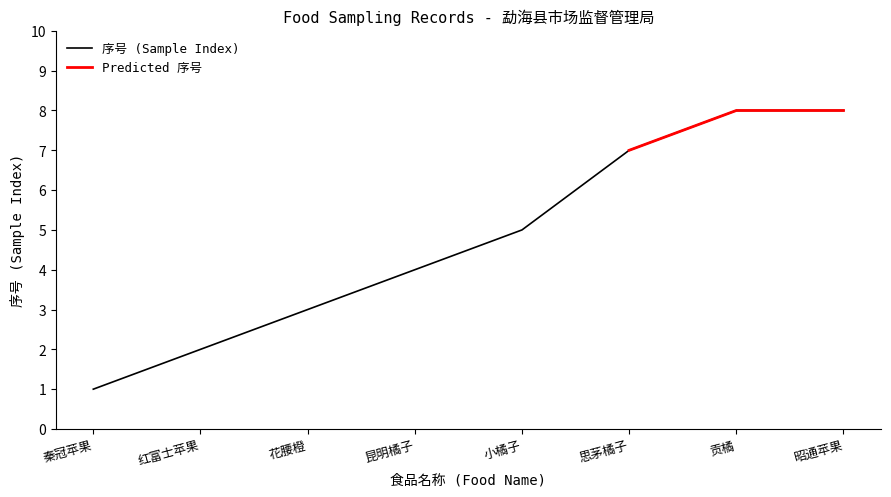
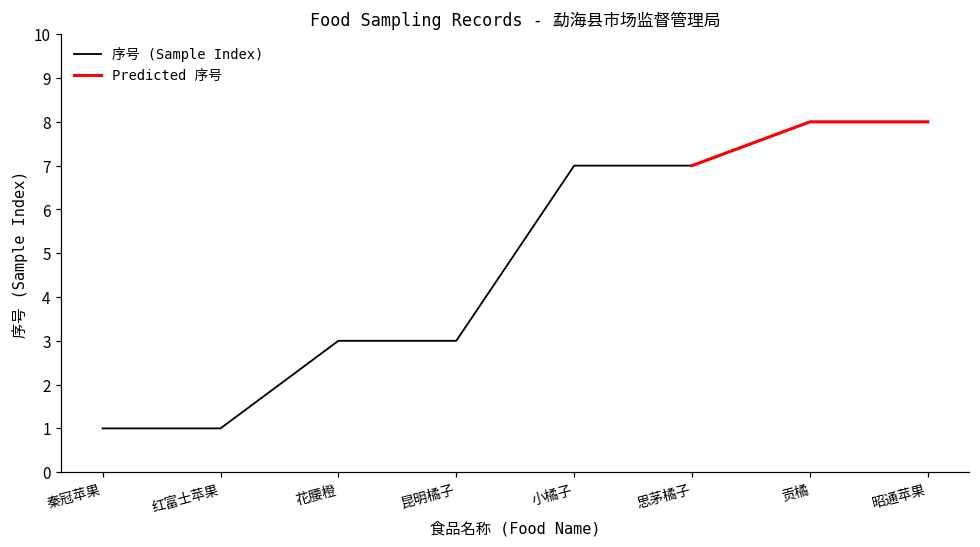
序号 (Sample Index), 红富士苹果: 2 -> 1
序号 (Sample Index), 昆明橘子: 4 -> 3
序号 (Sample Index), 小橘子: 5 -> 7
